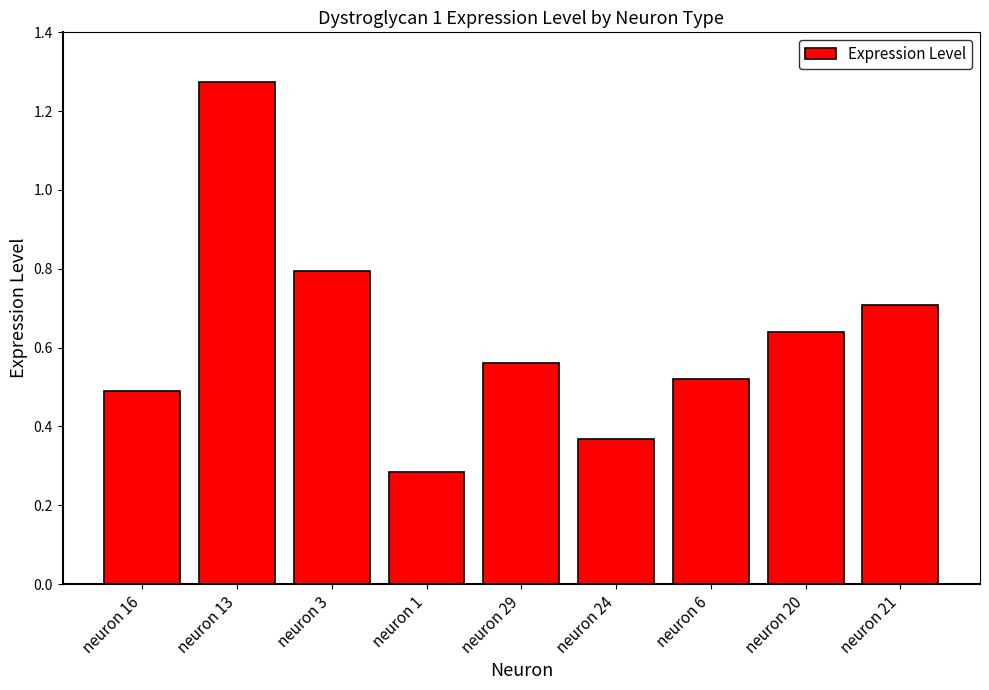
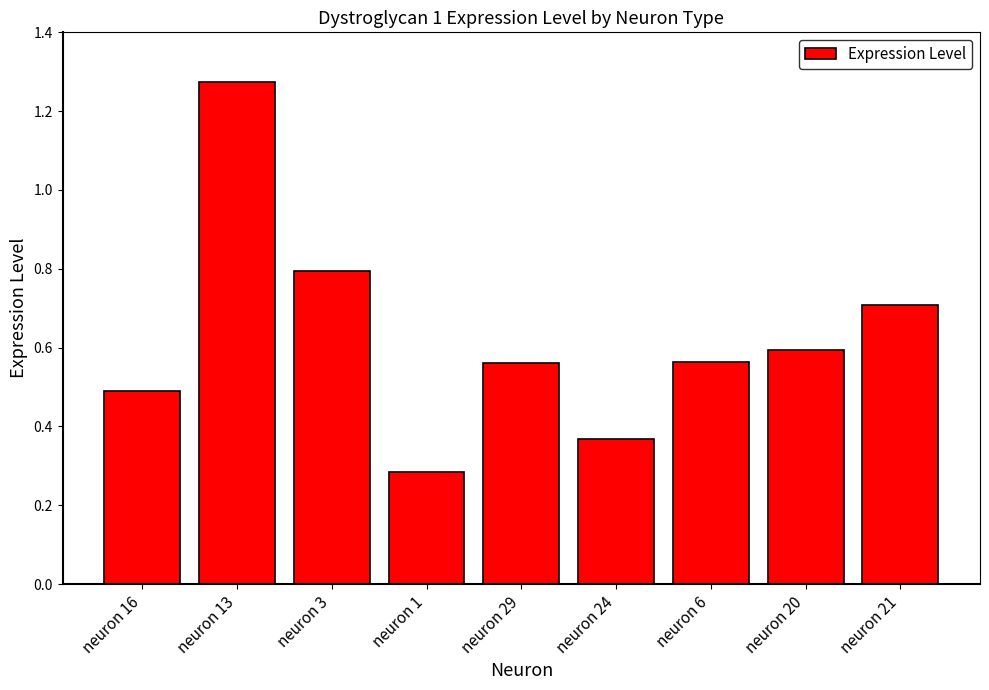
neuron 6: 0.52 -> 0.56
neuron 20: 0.64 -> 0.60
